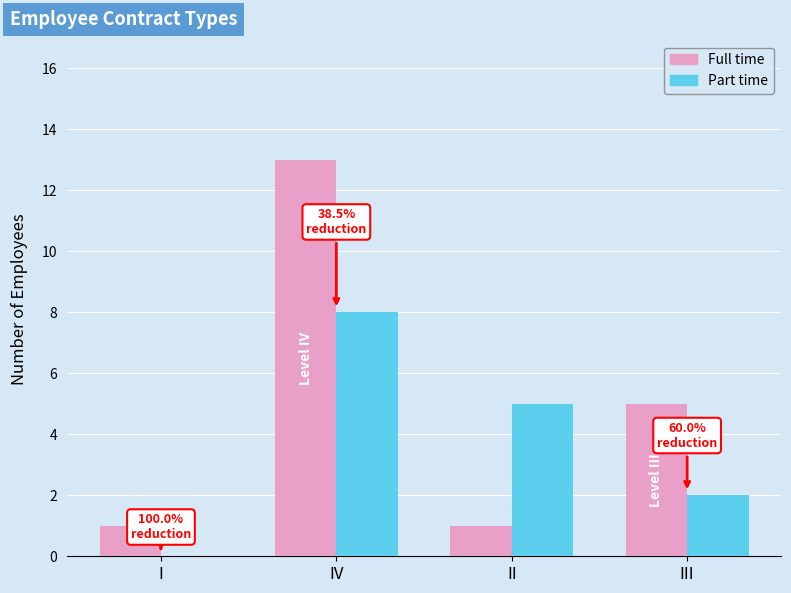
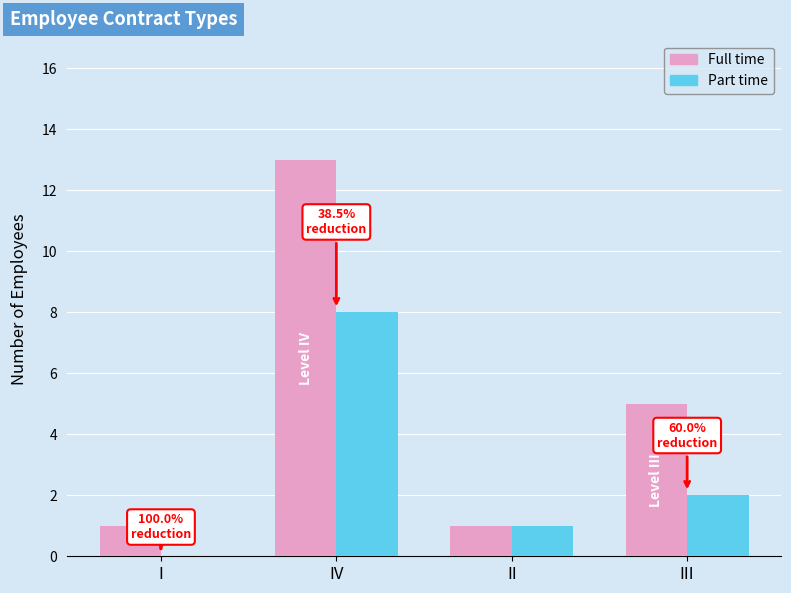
Part time, II: 5 -> 1
